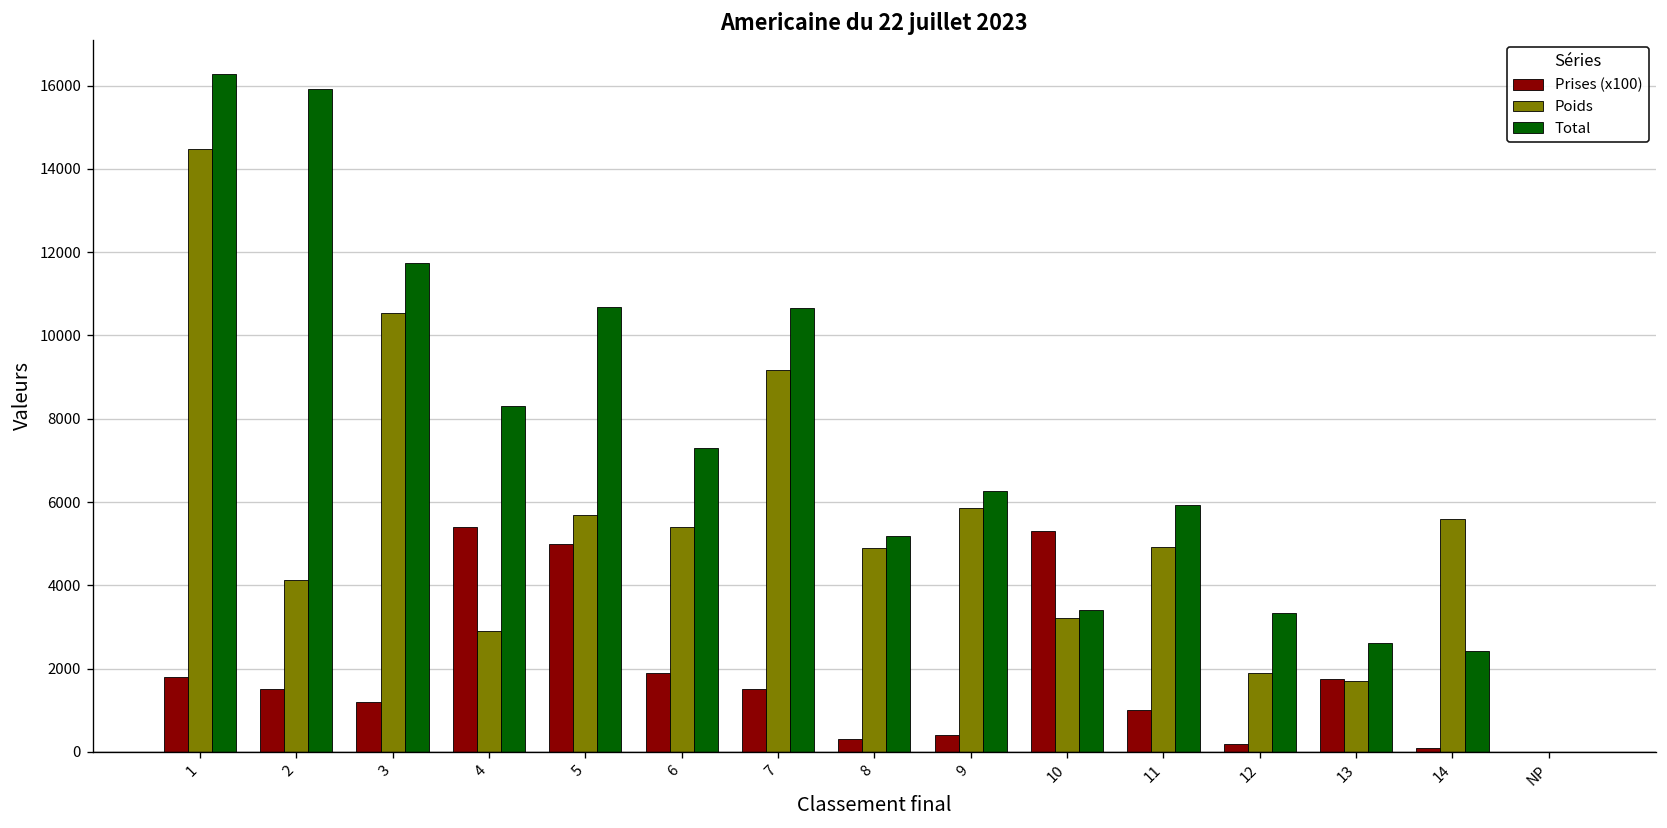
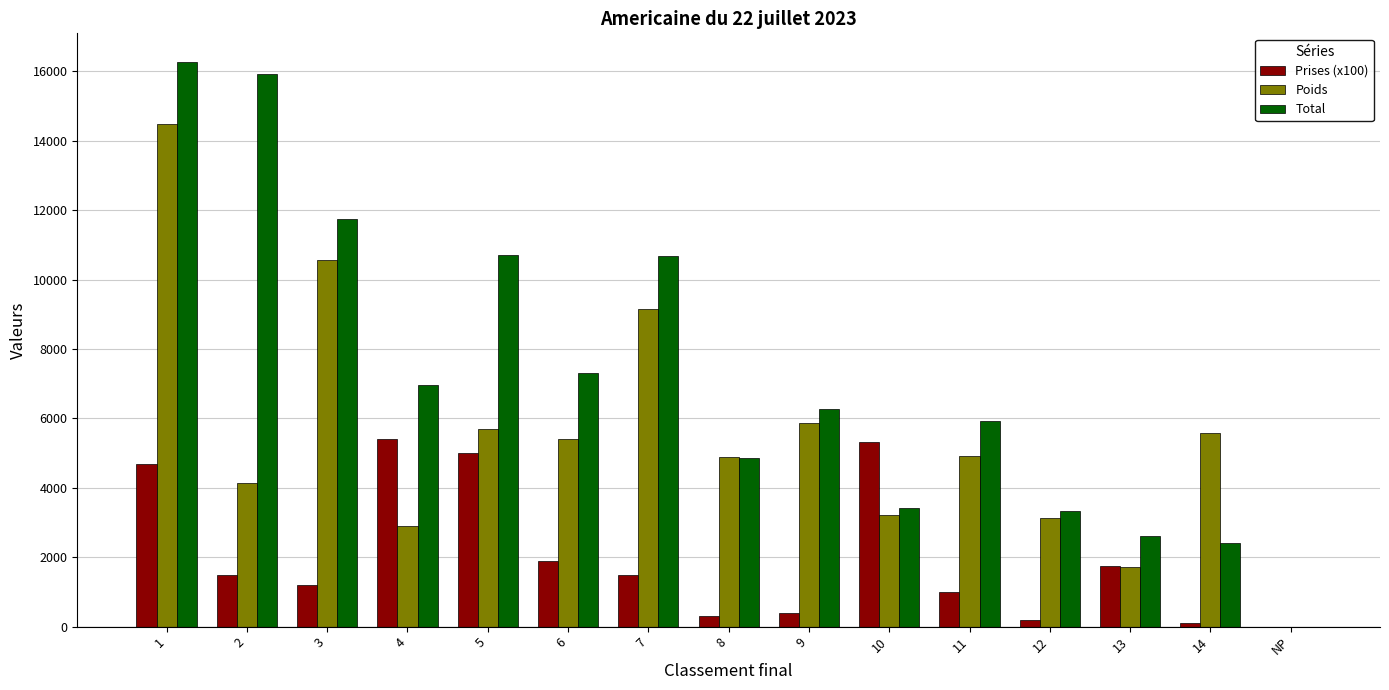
Prises (x100), 1: 1800 -> 4700
Total, 4: 8300 -> 7000
Total, 8: 5200 -> 4800
Poids, 12: 1900 -> 3100
